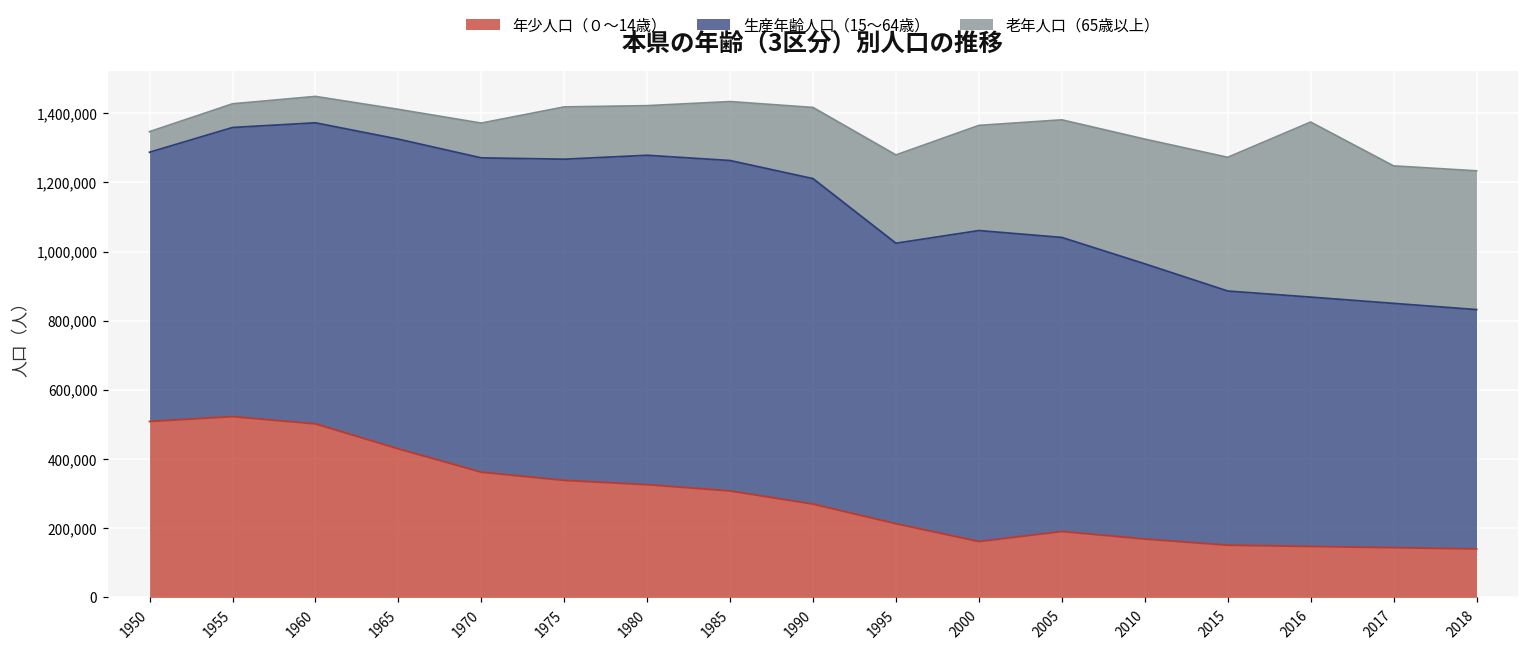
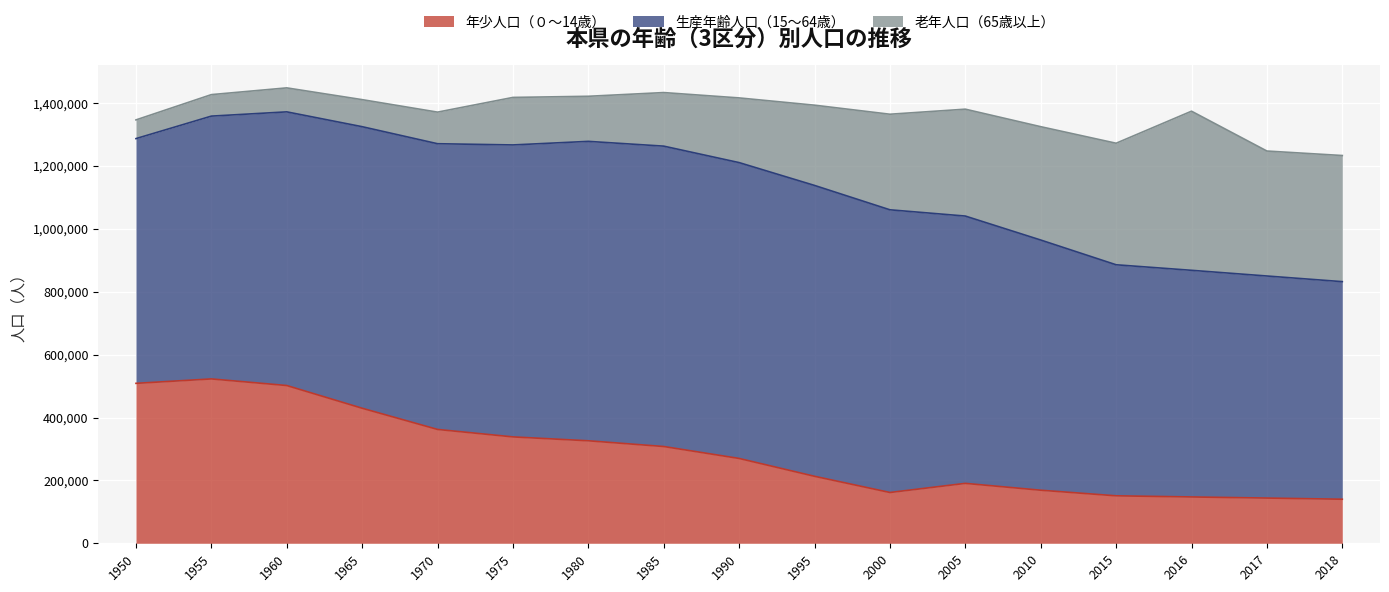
生産年齢人口（15～64歳）, 1995: 810,000 -> 930,000
